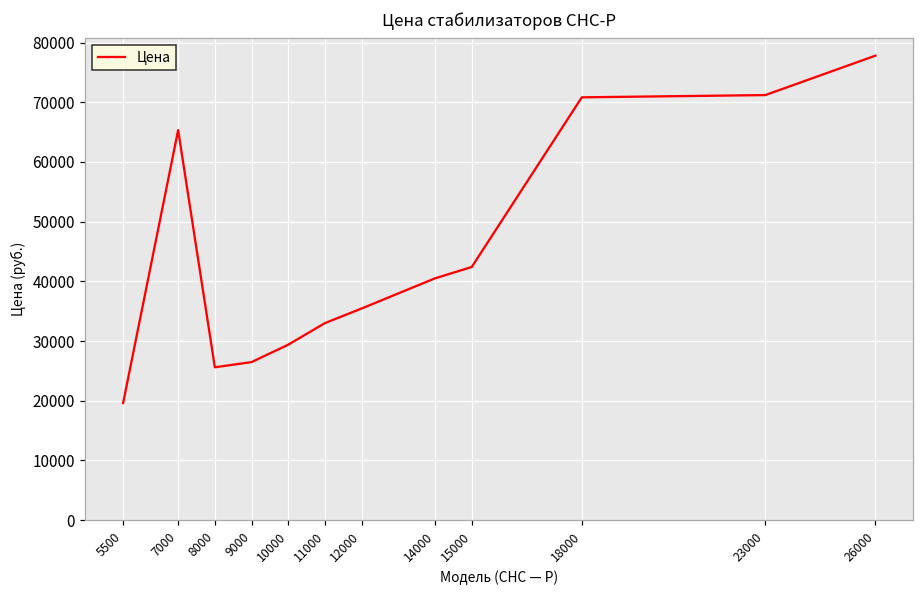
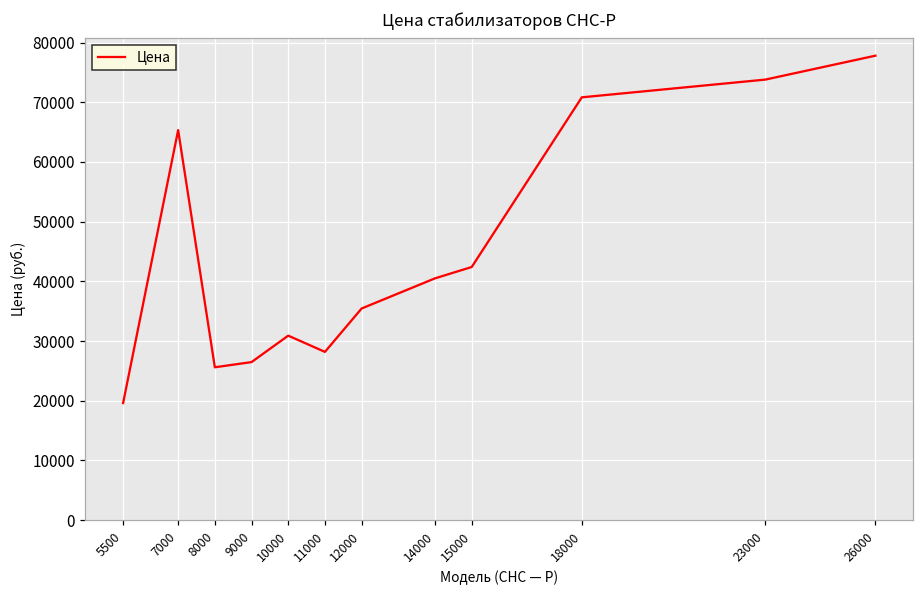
10000: 29000 -> 31000
11000: 33000 -> 28000
23000: 71000 -> 74000
